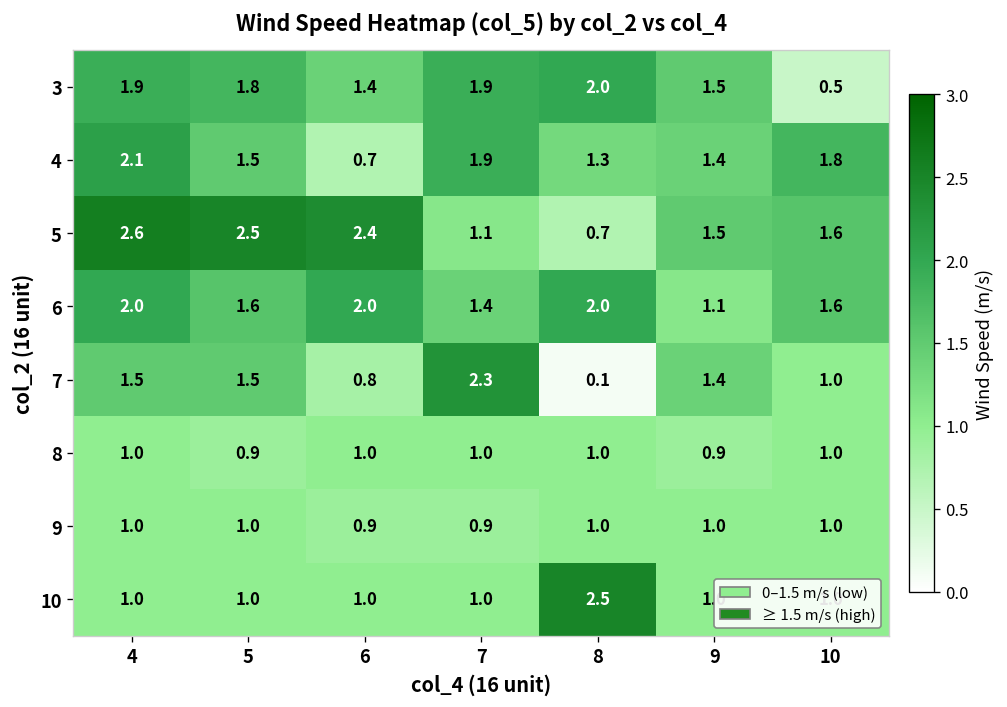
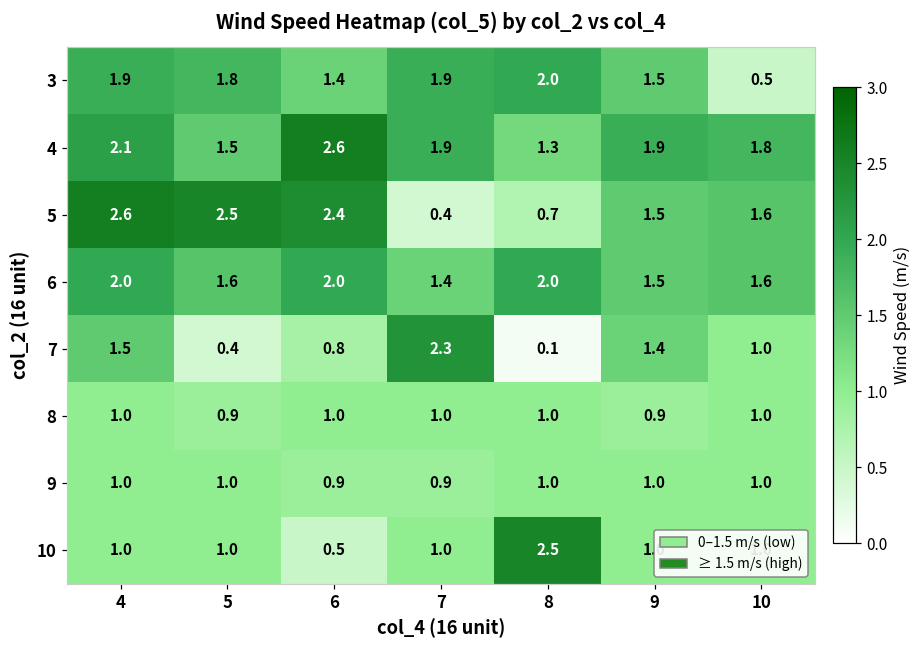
4, 6: 0.7 -> 2.6
4, 9: 1.4 -> 1.9
5, 7: 1.1 -> 0.4
6, 9: 1.1 -> 1.5
7, 5: 1.5 -> 0.4
10, 6: 1.0 -> 0.5
